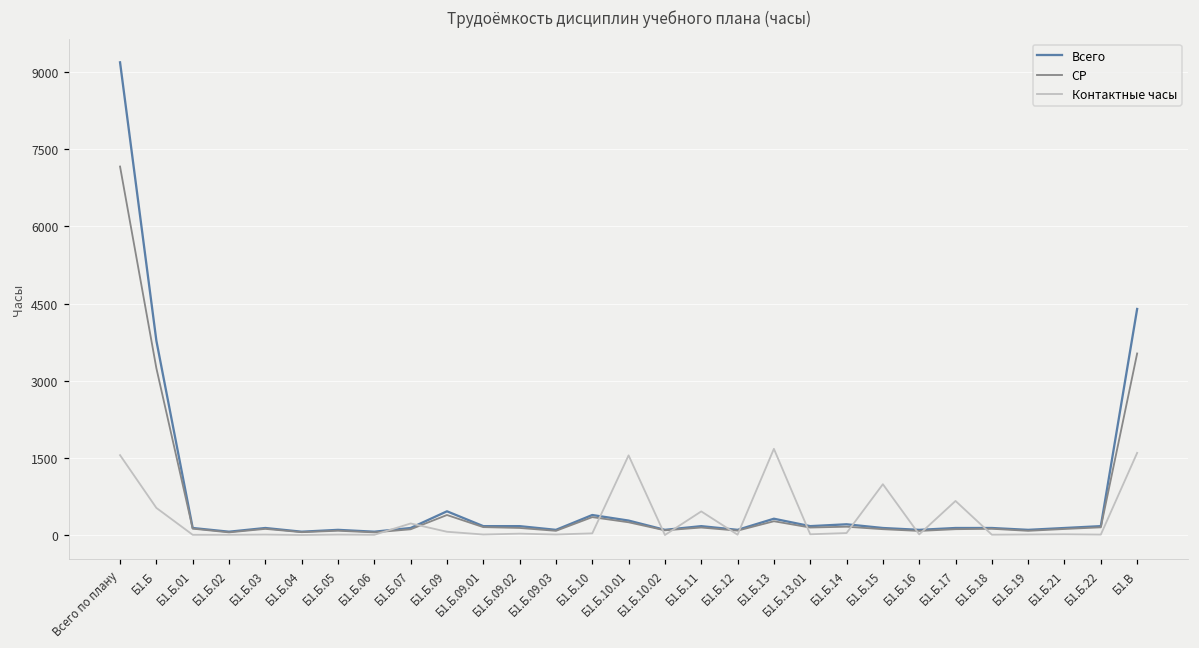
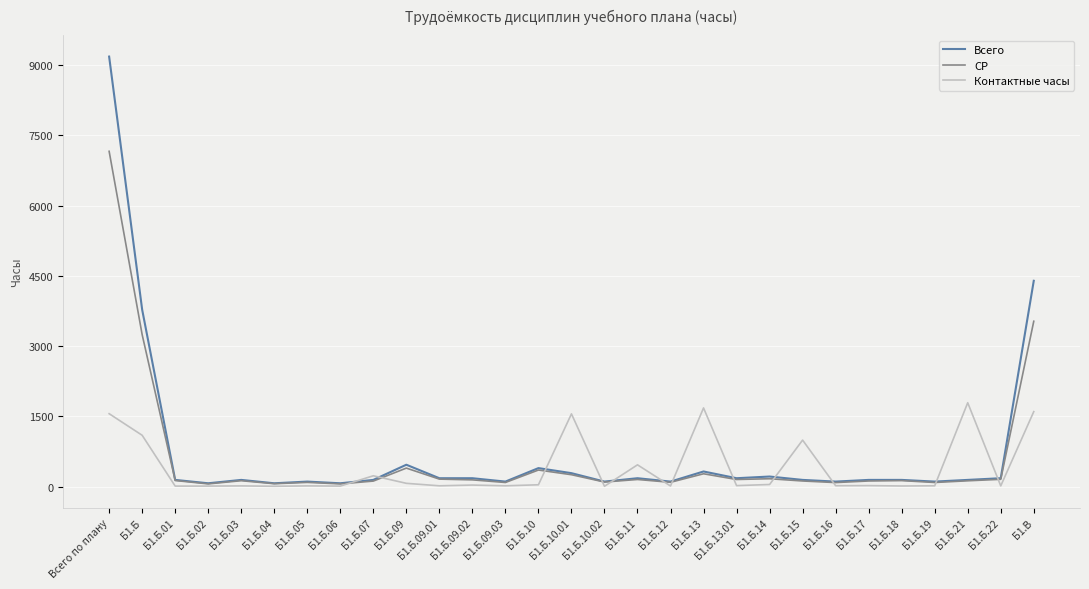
Контактные часы, Б1.Б: 500 -> 1100
Контактные часы, Б1.Б.17: 700 -> 0
Контактные часы, Б1.Б.21: 0 -> 1800
